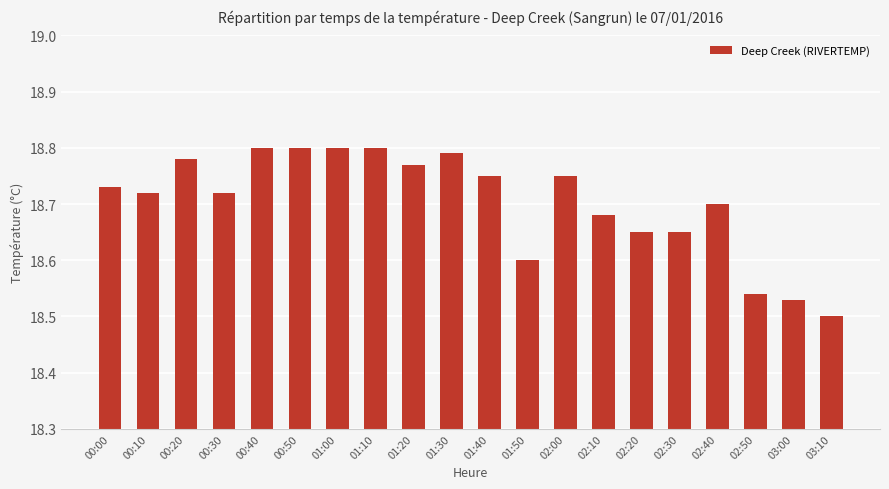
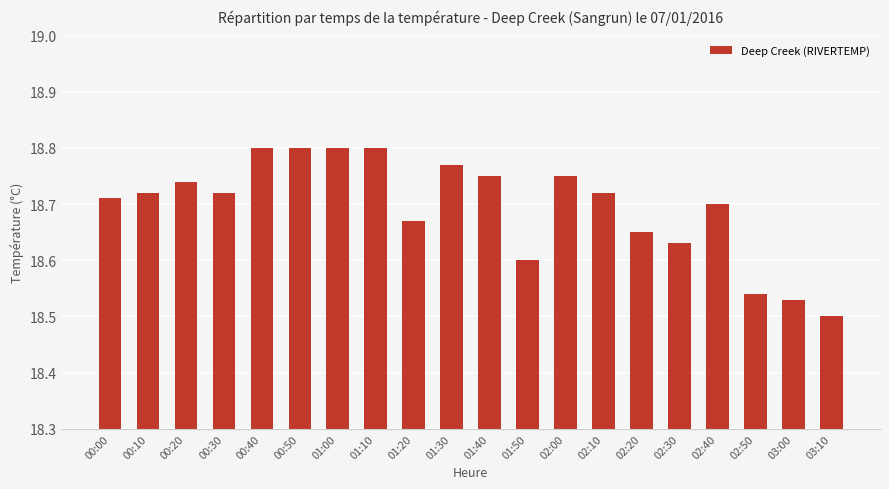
00:00: 18.73 -> 18.71
00:20: 18.78 -> 18.74
01:20: 18.77 -> 18.67
01:30: 18.79 -> 18.77
02:10: 18.68 -> 18.72
02:30: 18.65 -> 18.63
